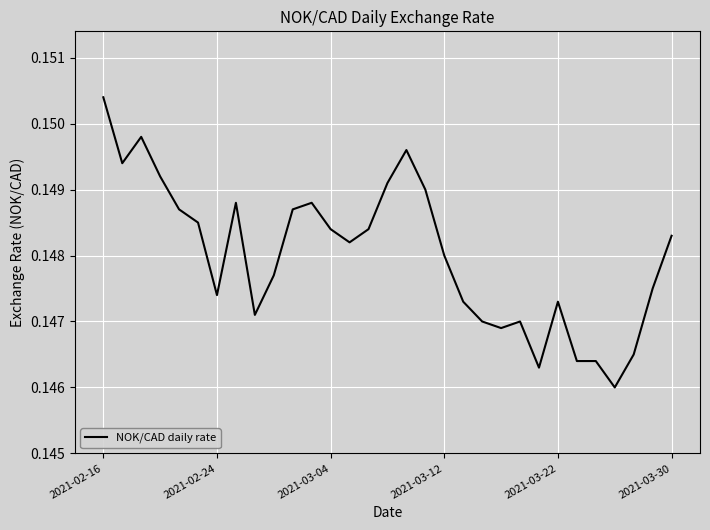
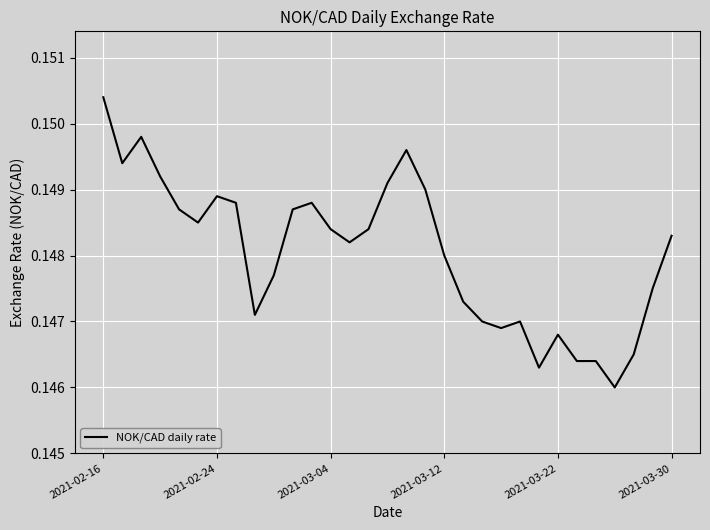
2021-02-24: 0.1474 -> 0.1489
2021-03-22: 0.1473 -> 0.1468
